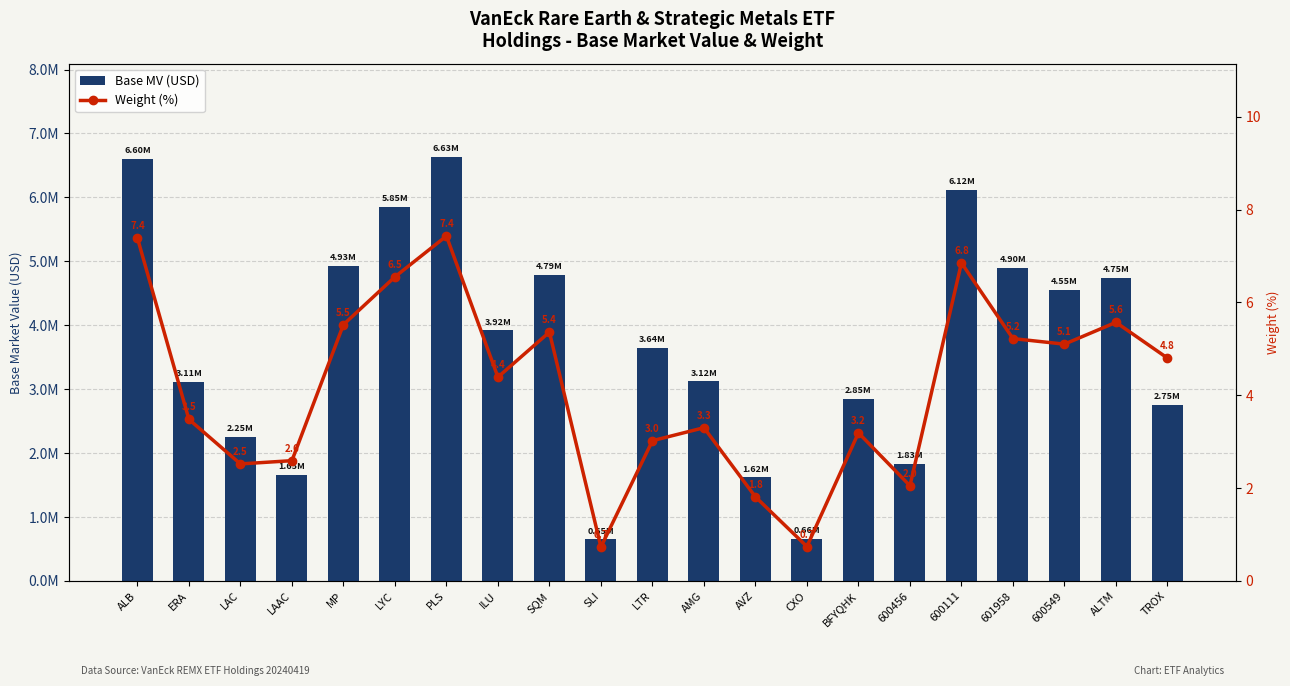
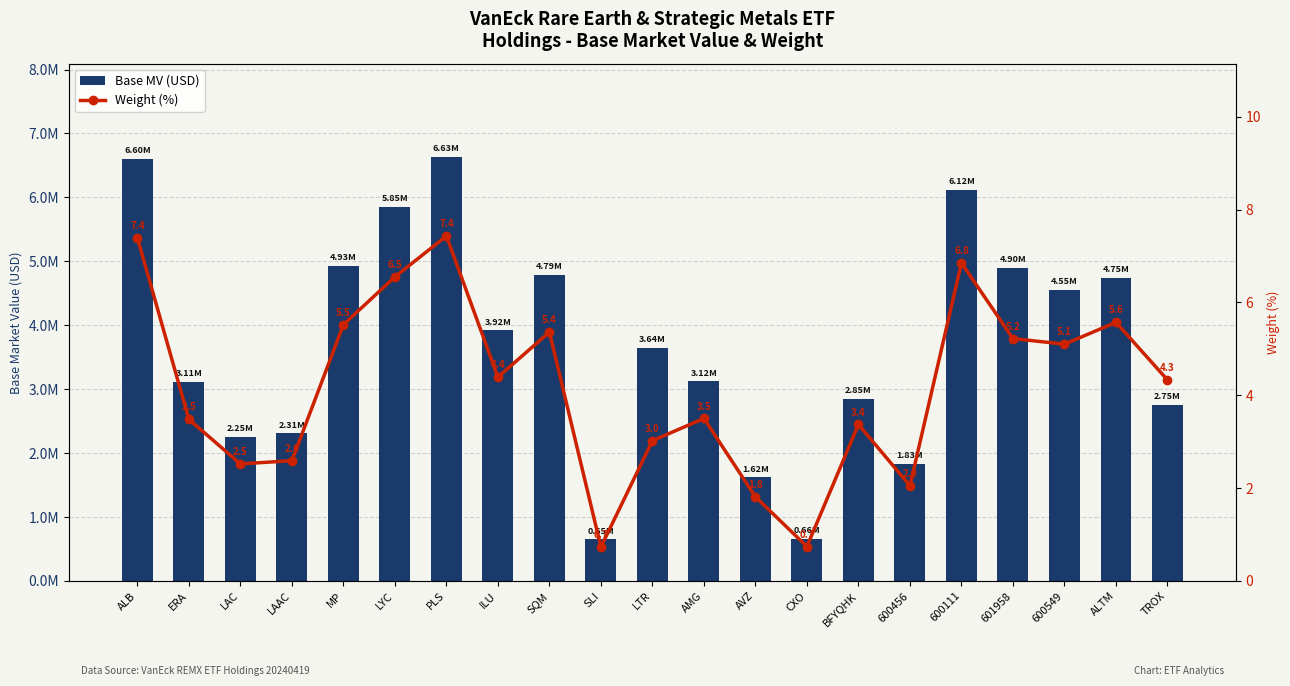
Base MV (USD), LAAC: 1.65M -> 2.31M
Weight (%), AMG: 3.3 -> 3.5
Weight (%), BFYQHK: 3.2 -> 3.4
Weight (%), TROX: 4.8 -> 4.3
